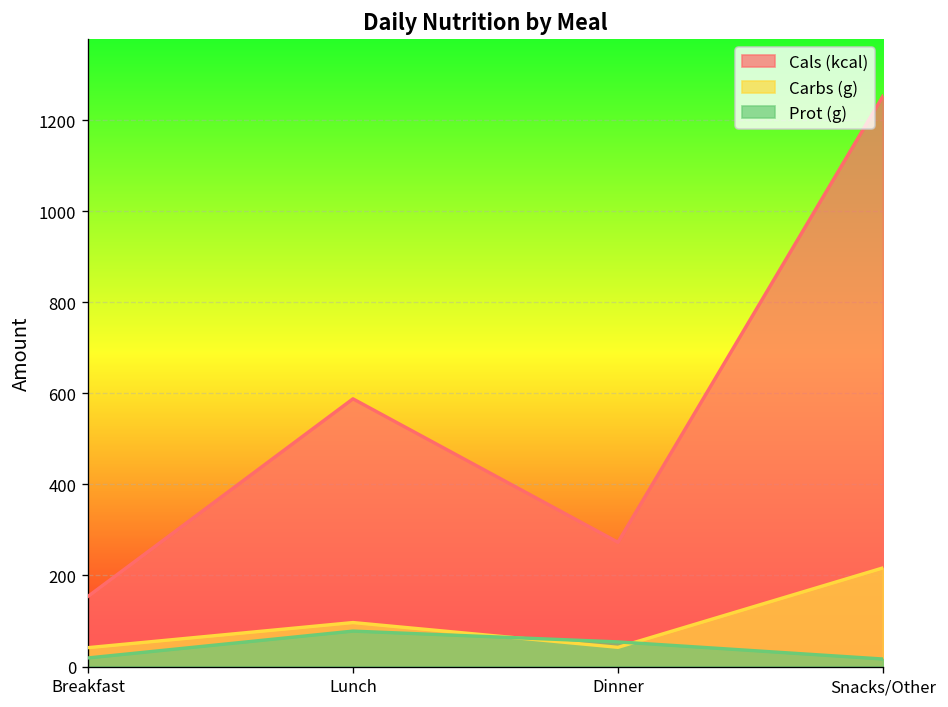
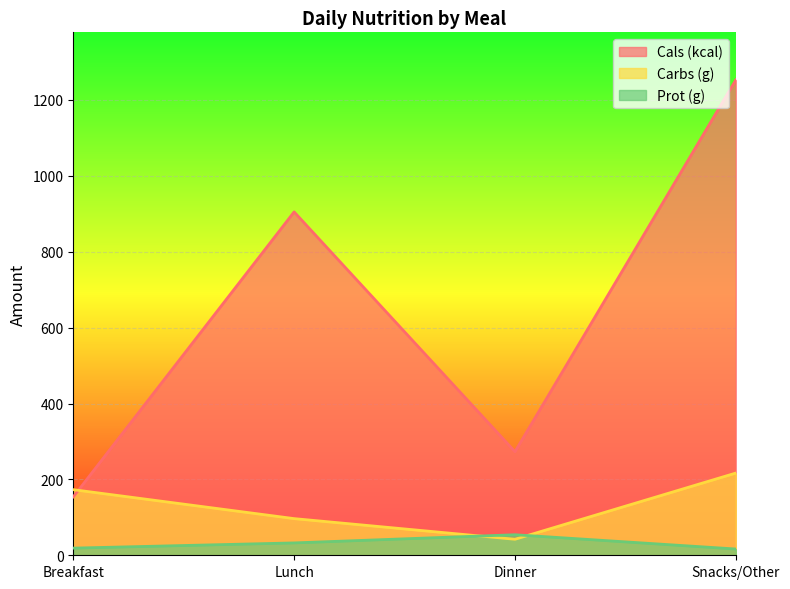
Carbs (g), Breakfast: 40 -> 170
Cals (kcal), Lunch: 590 -> 910
Prot (g), Lunch: 80 -> 30
